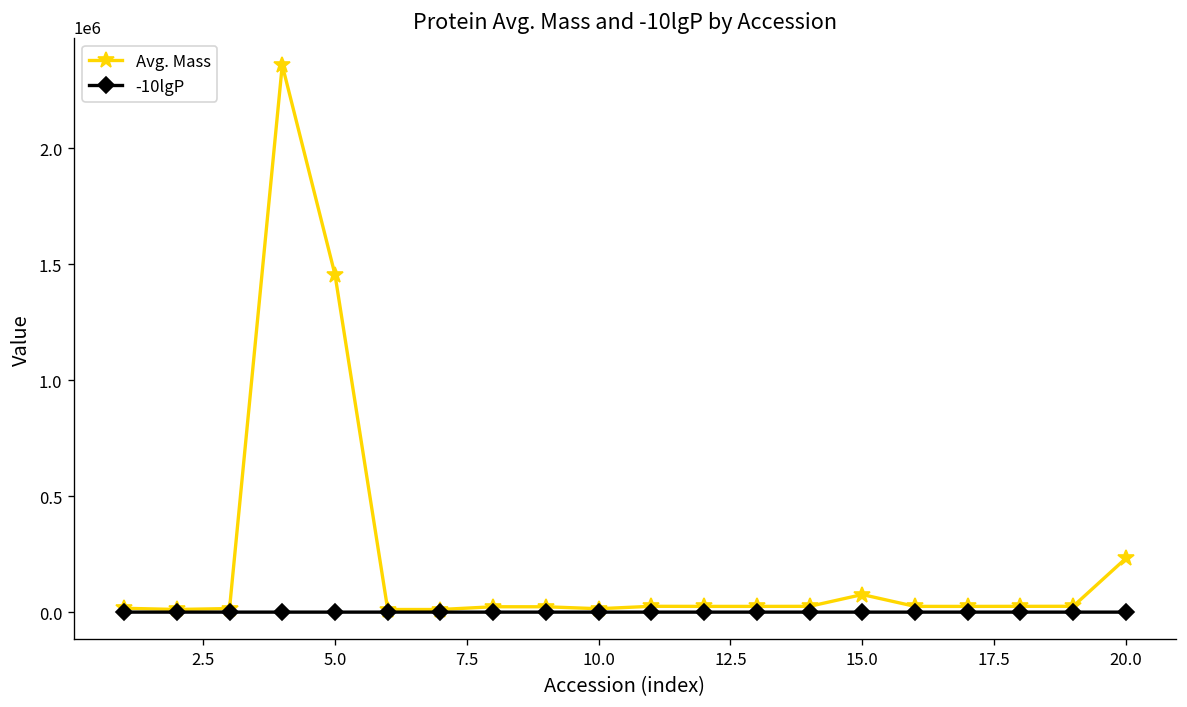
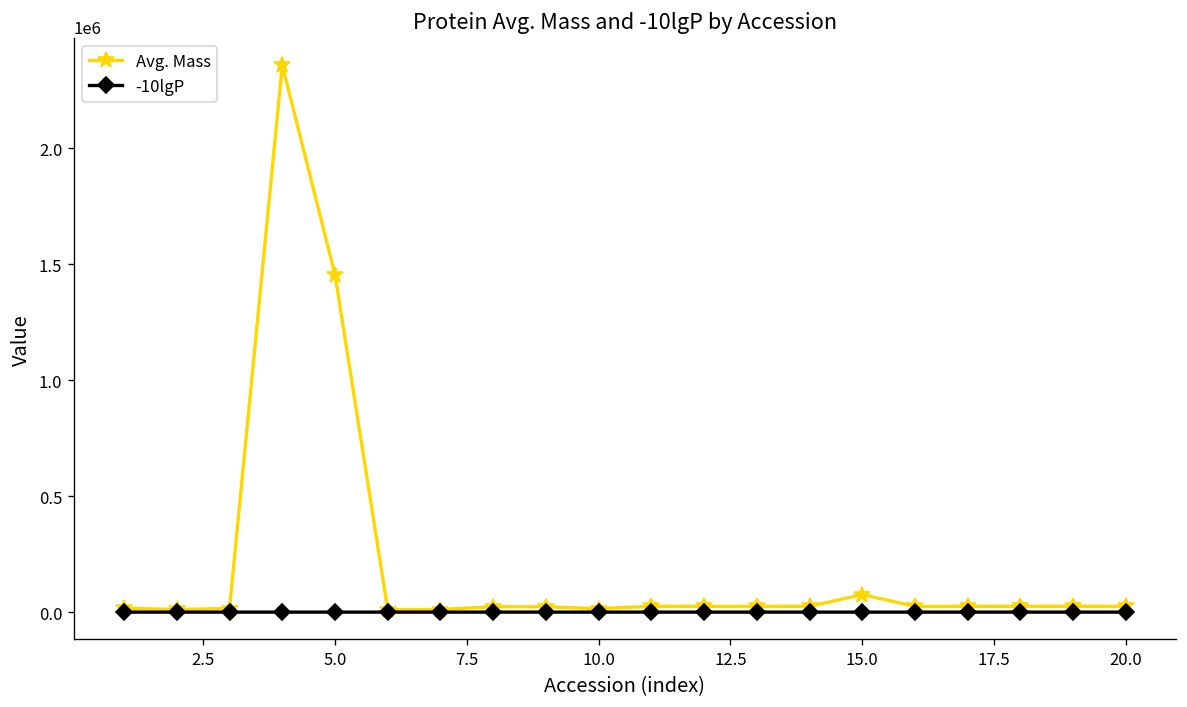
Avg. Mass, 20.0: 230000 -> 20000
